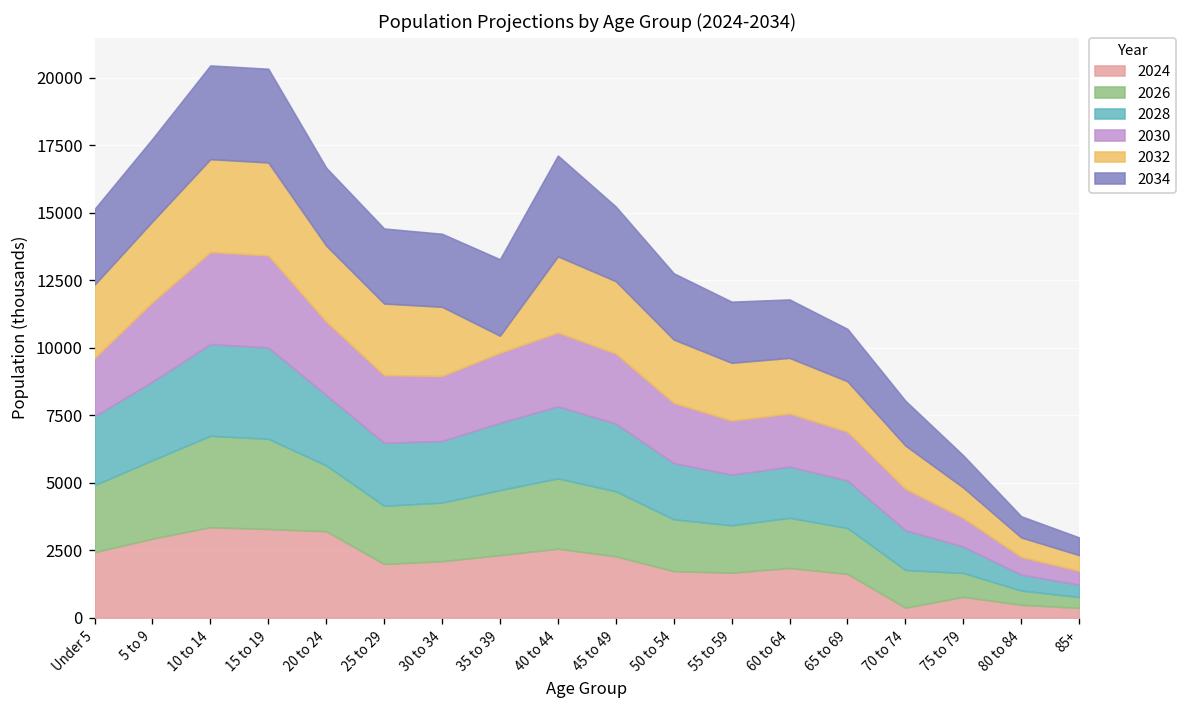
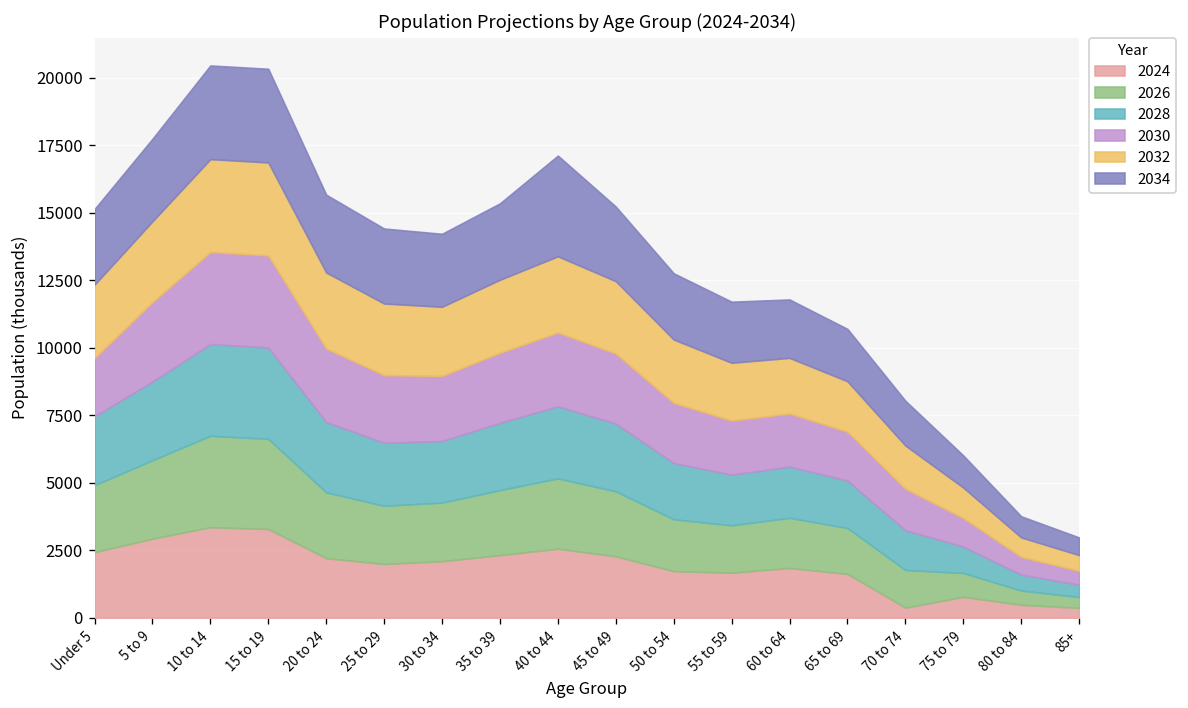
2024, 20 to 24: 3200 -> 2200
2032, 35 to 39: 600 -> 2700
